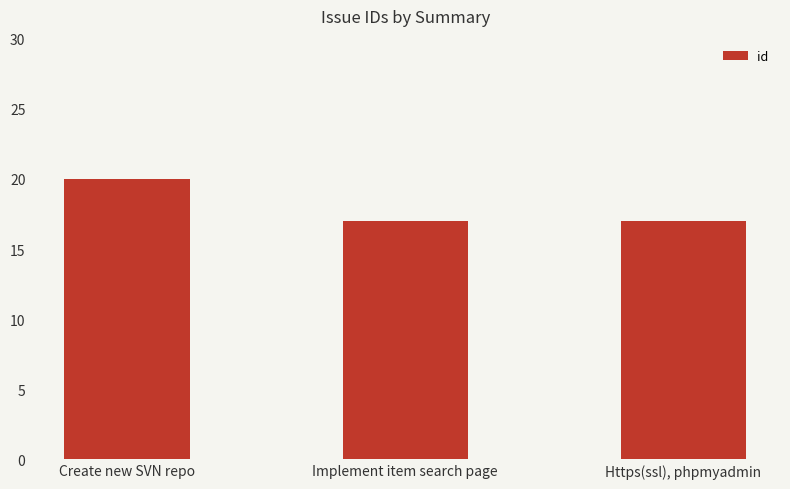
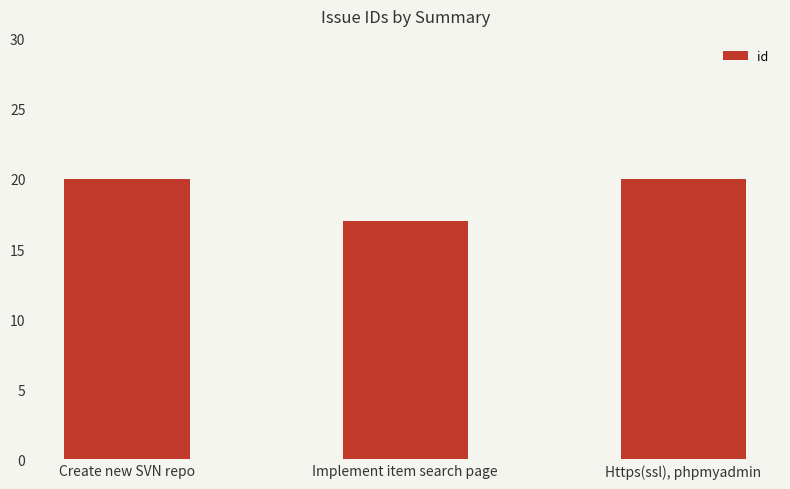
Https(ssl), phpmyadmin: 17 -> 20
